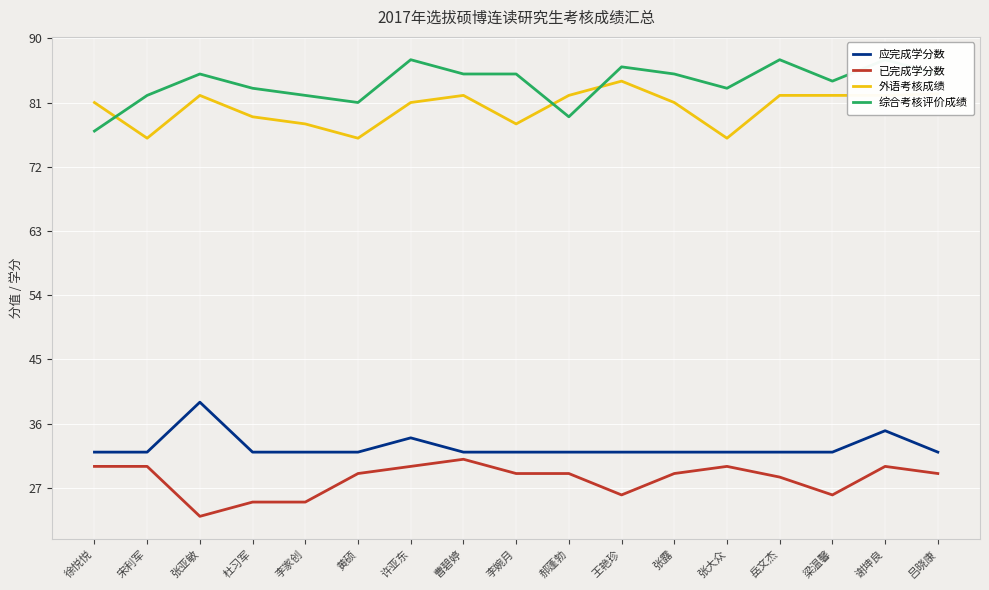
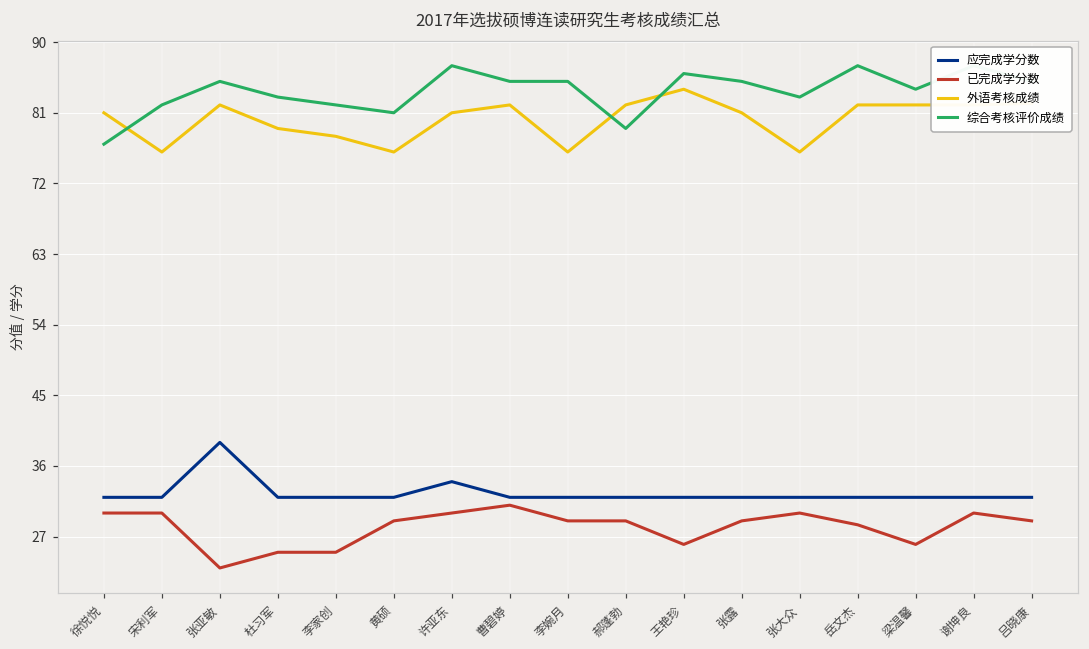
外语考核成绩, 李婉月: 78 -> 76
应完成学分数, 谢坤良: 35 -> 32
